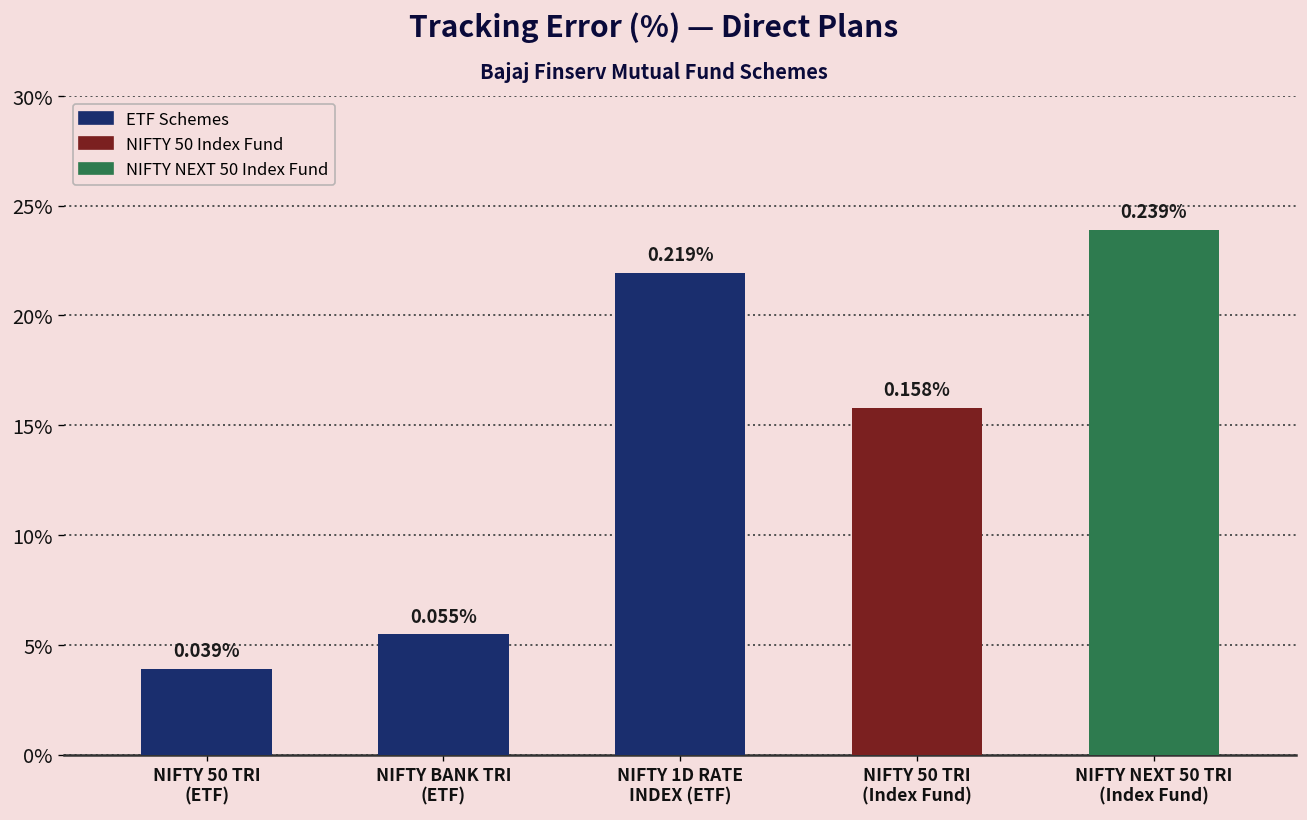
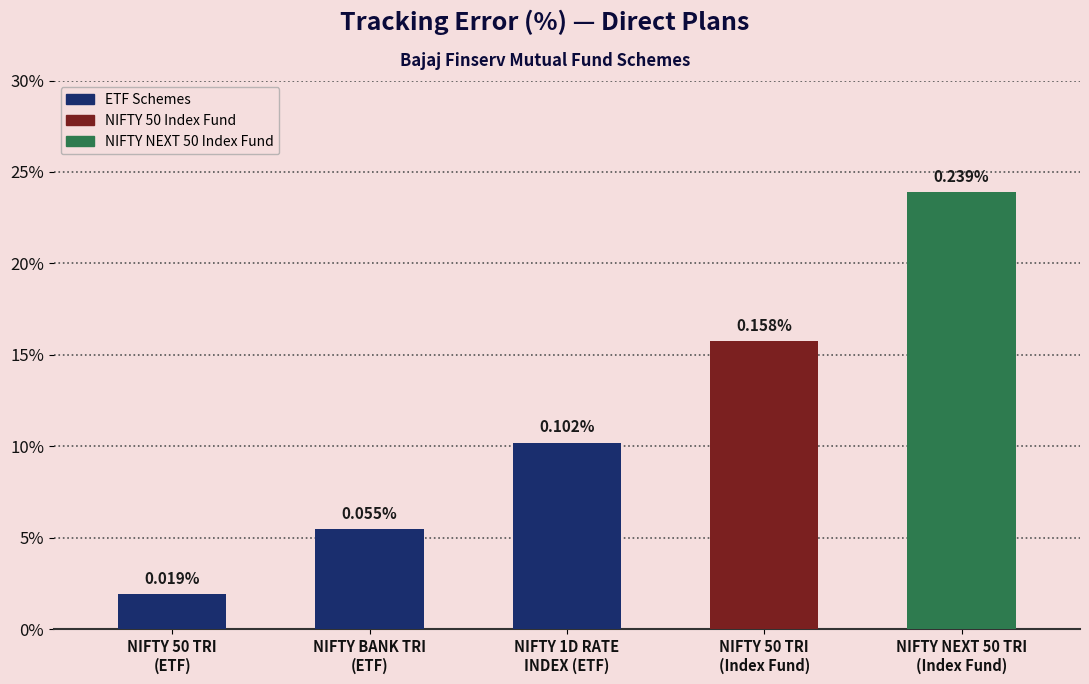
NIFTY 50 TRI (ETF): 0.039% -> 0.019%
NIFTY 1D RATE INDEX (ETF): 0.219% -> 0.102%
